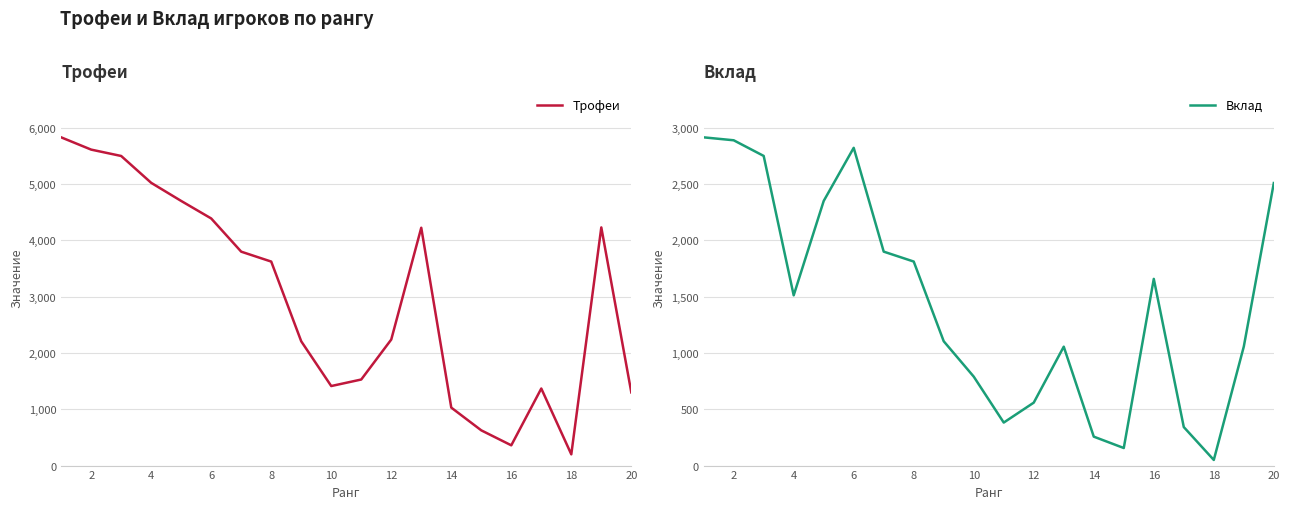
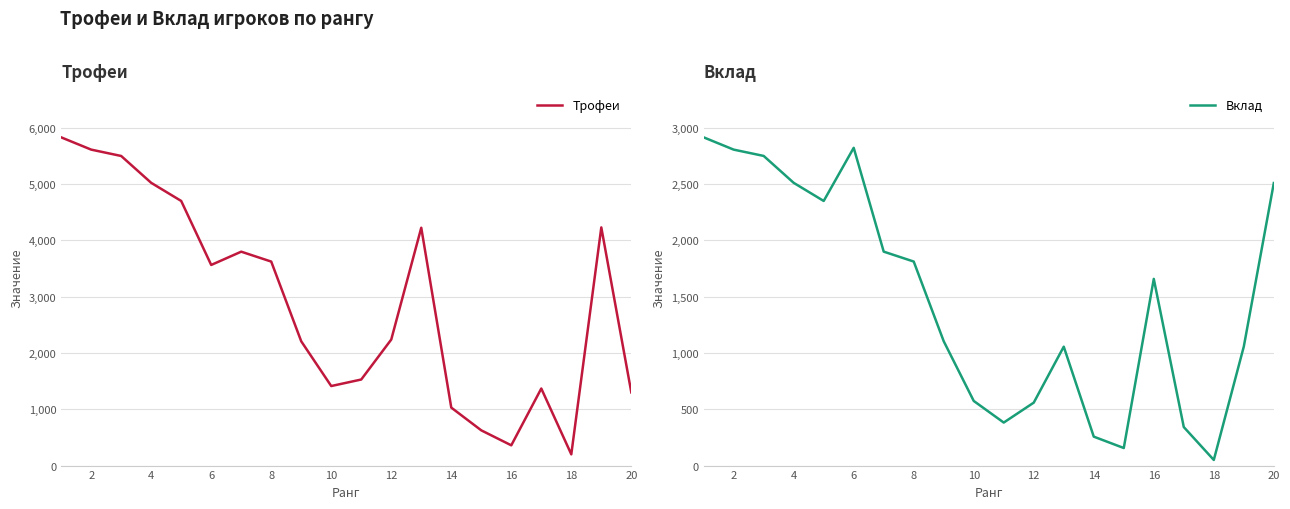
Трофеи, 6: 4,400 -> 3,600
Вклад, 2: 2,890 -> 2,810
Вклад, 4: 1,510 -> 2,510
Вклад, 10: 790 -> 570
